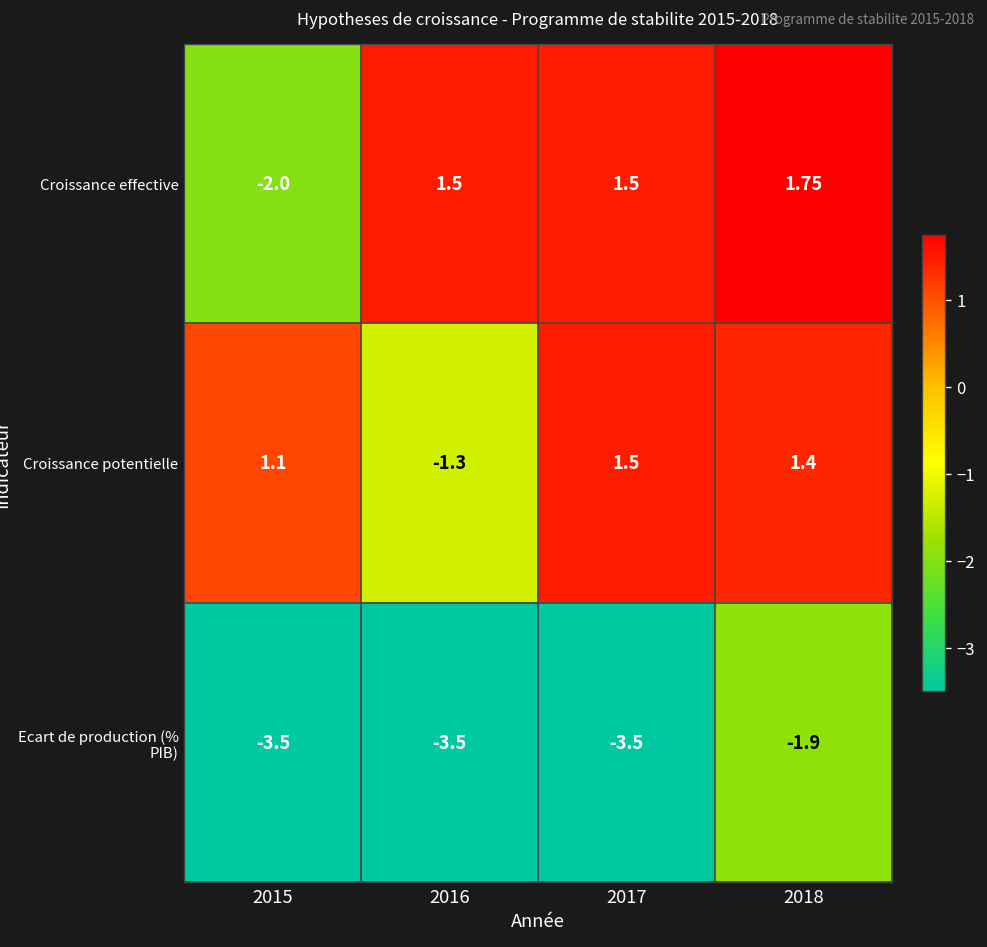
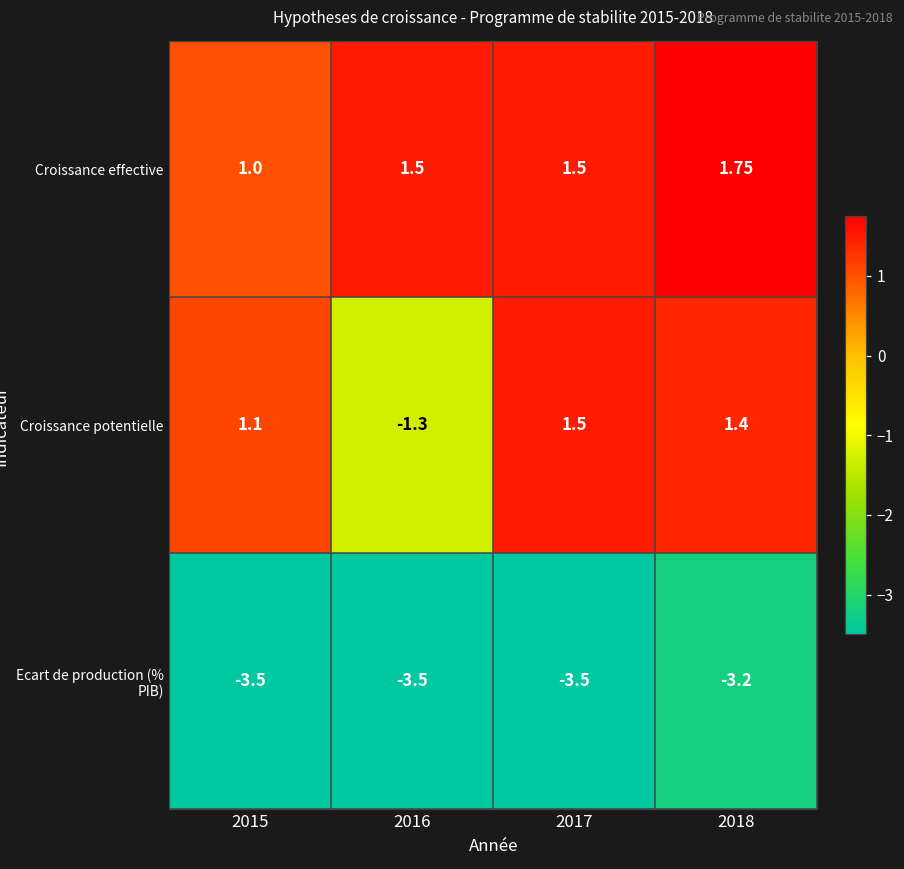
Croissance effective, 2015: -2.0 -> 1.0
Ecart de production (% PIB), 2018: -1.9 -> -3.2
